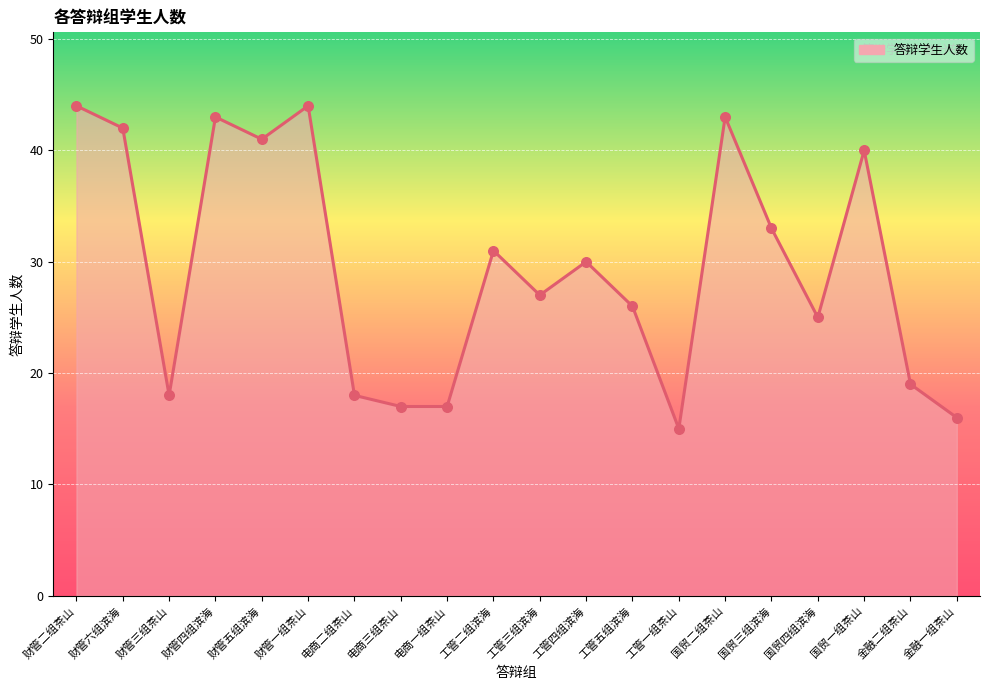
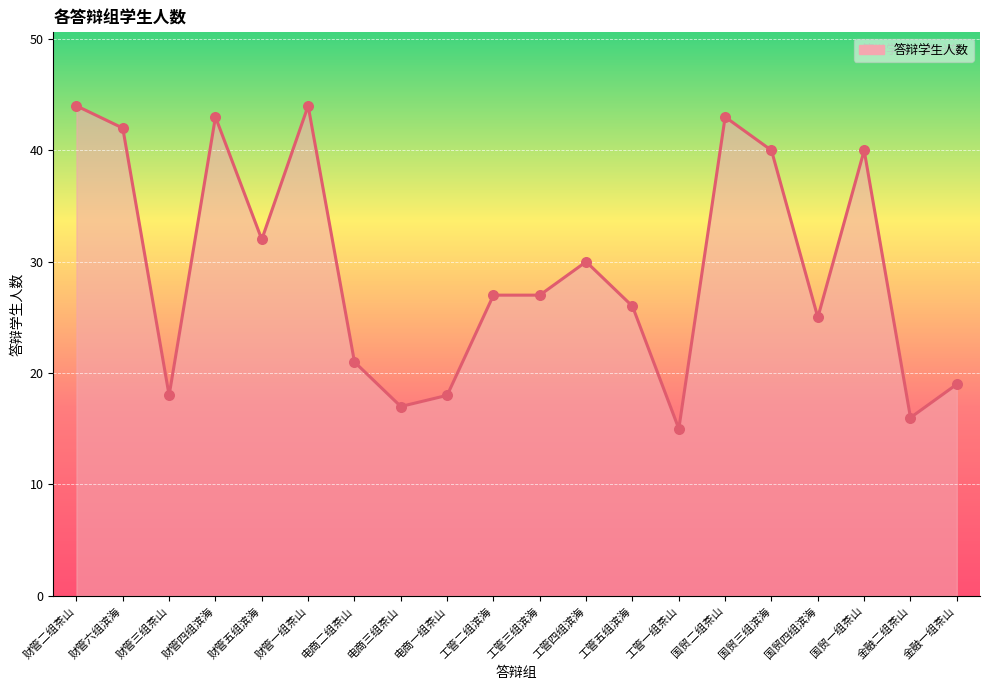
财管五组滨海: 41 -> 32
电商二组茶山: 18 -> 21
电商一组茶山: 17 -> 18
工管二组滨海: 31 -> 27
国贸三组滨海: 33 -> 40
金融二组茶山: 19 -> 16
金融一组茶山: 16 -> 19
